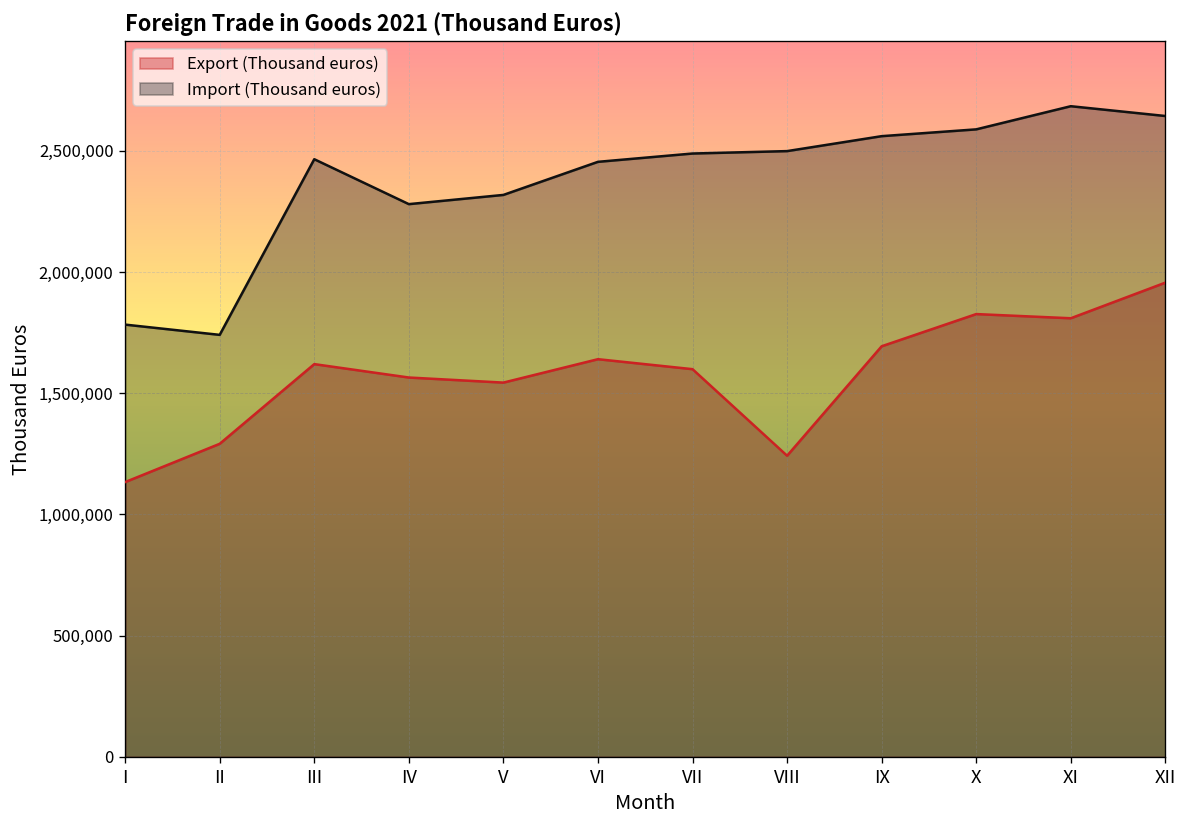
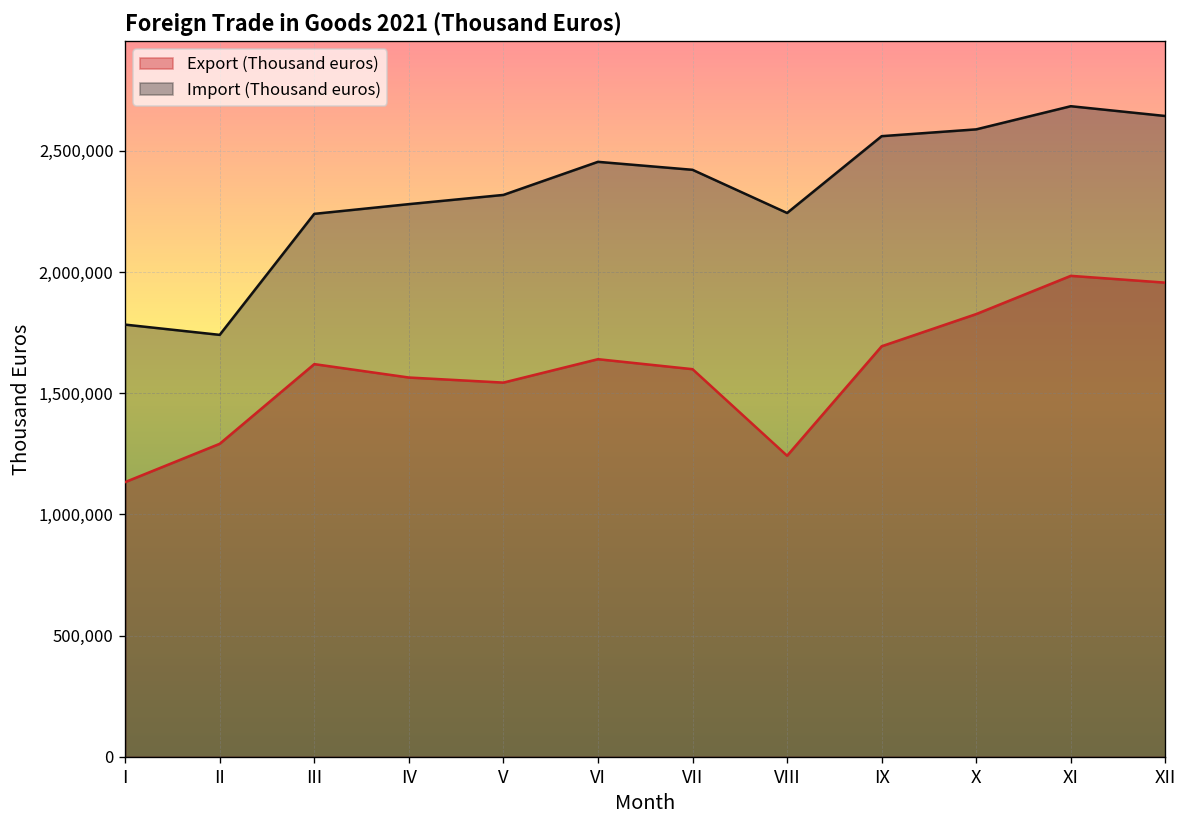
Import (Thousand euros), III: 2,470,000 -> 2,240,000
Import (Thousand euros), VII: 2,490,000 -> 2,420,000
Import (Thousand euros), VIII: 2,500,000 -> 2,240,000
Export (Thousand euros), XI: 1,810,000 -> 1,980,000
